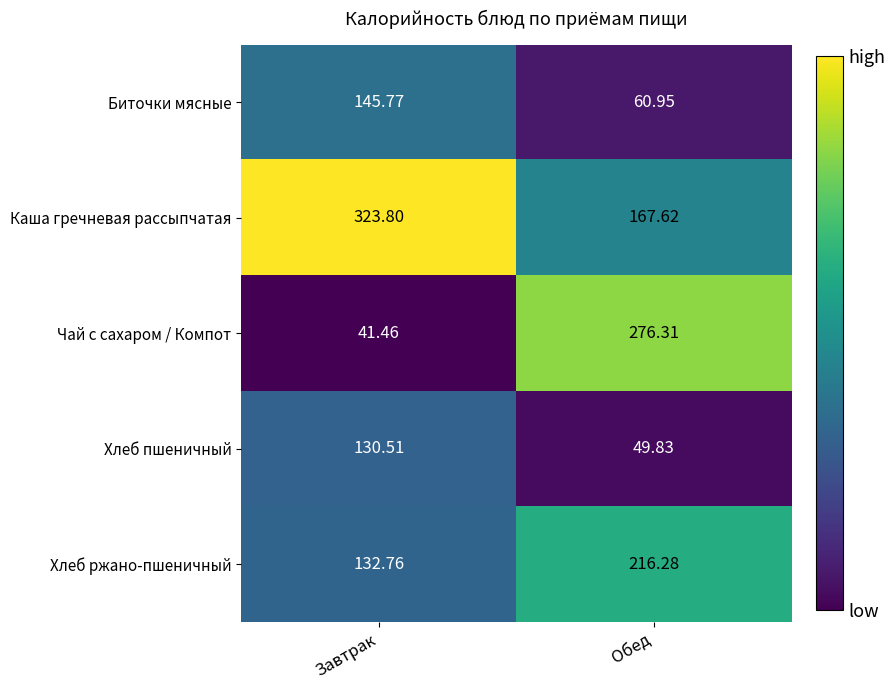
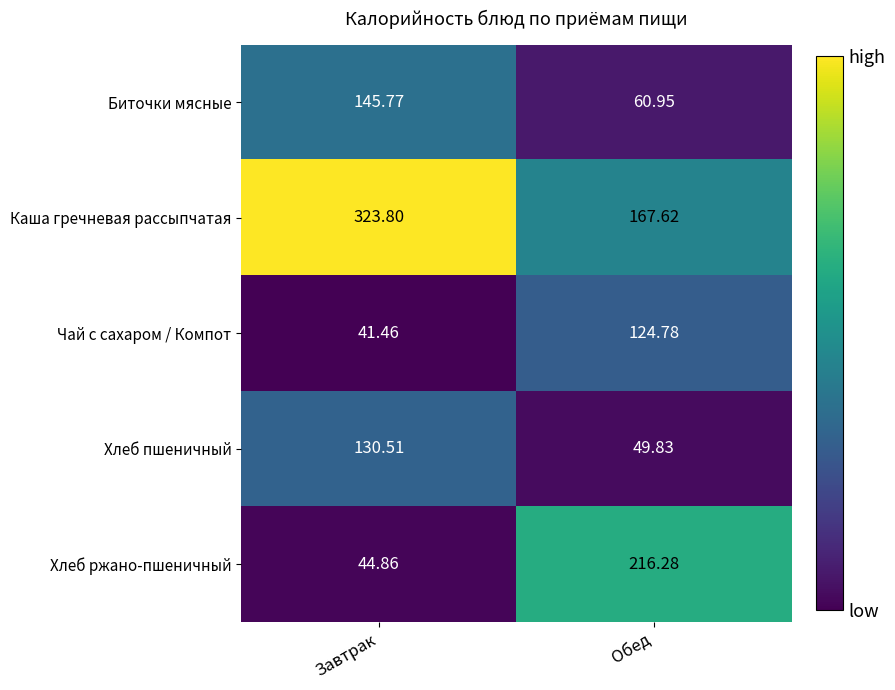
Чай с сахаром / Компот, Обед: 276.31 -> 124.78
Хлеб ржано-пшеничный, Завтрак: 132.76 -> 44.86
